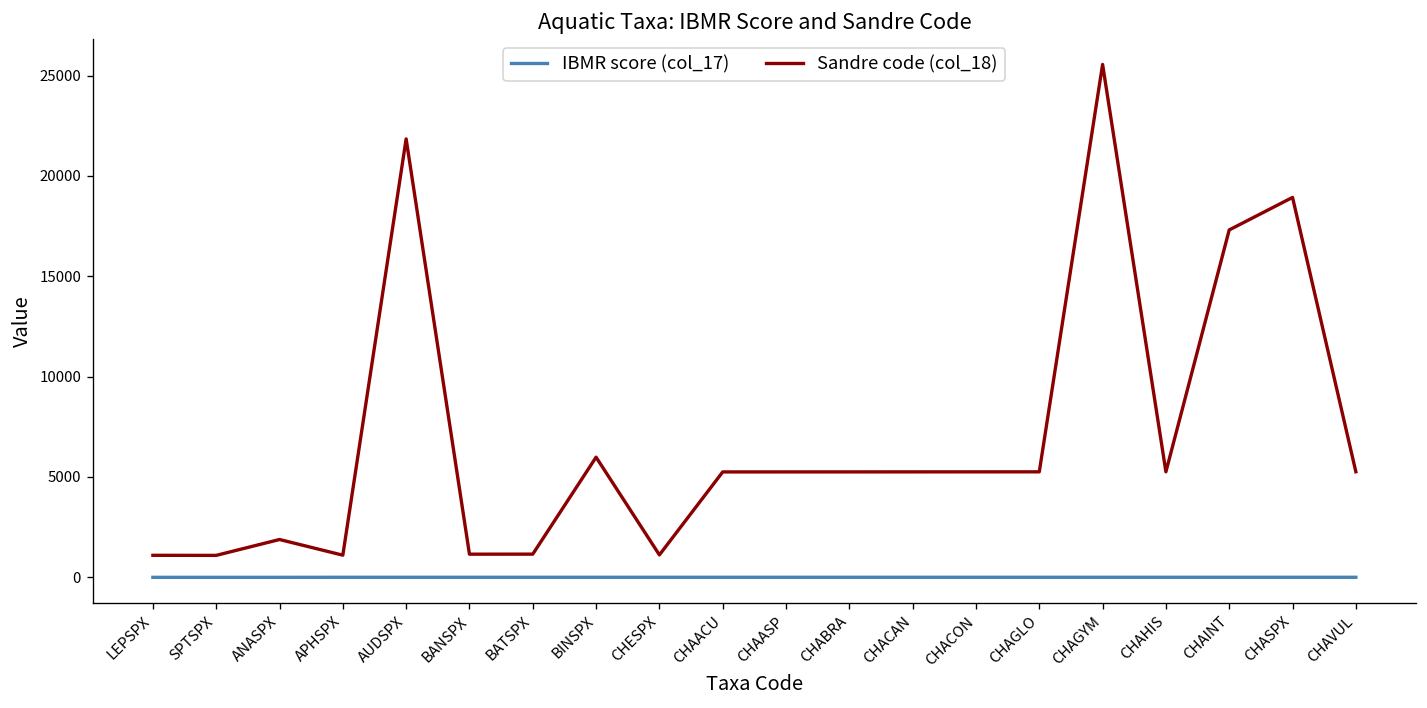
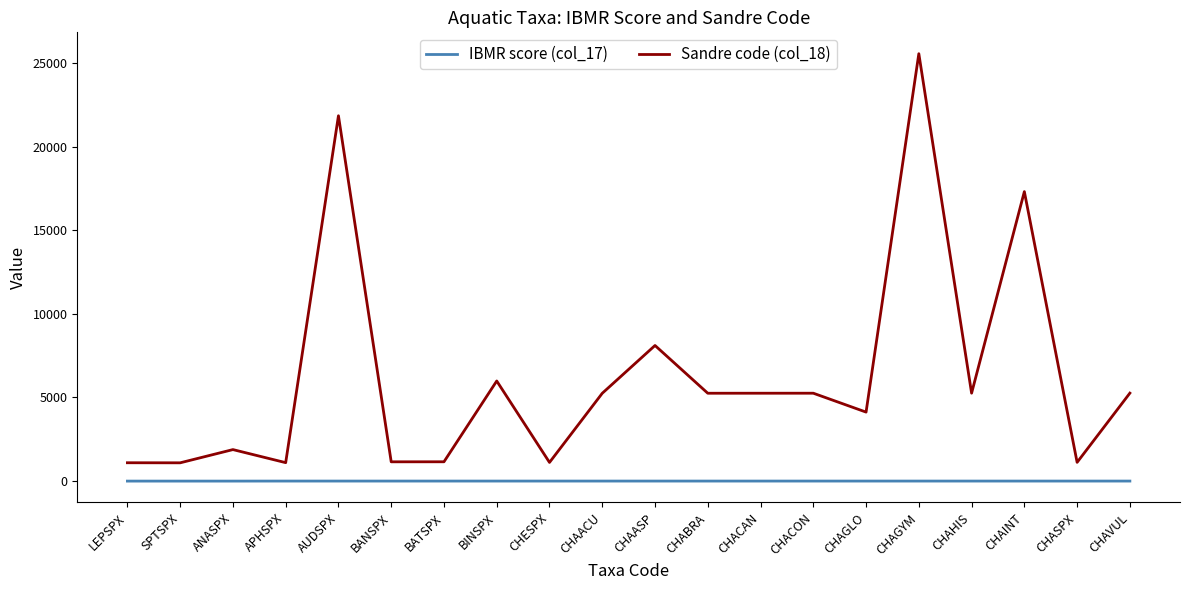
Sandre code (col_18), CHAASP: 5300 -> 8100
Sandre code (col_18), CHAGLO: 5300 -> 4100
Sandre code (col_18), CHASPX: 18900 -> 1100
